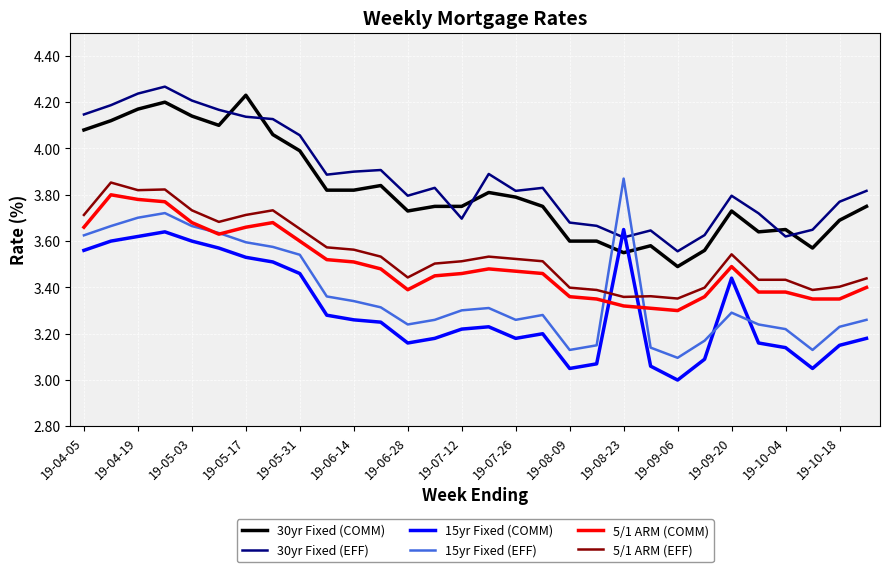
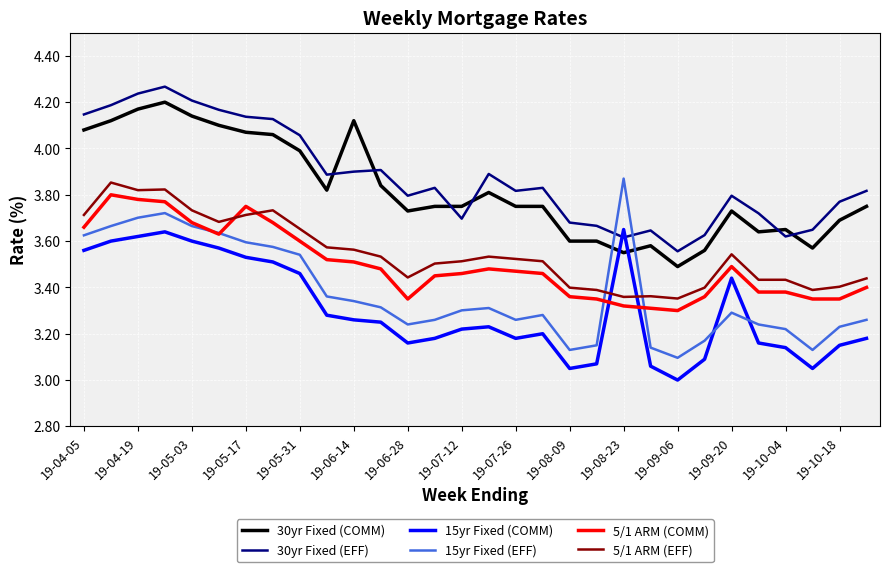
30yr Fixed (COMM), 19-05-17: 4.23 -> 4.07
5/1 ARM (COMM), 19-05-17: 3.66 -> 3.75
30yr Fixed (COMM), 19-06-14: 3.82 -> 4.12
5/1 ARM (COMM), 19-06-28: 3.39 -> 3.35
30yr Fixed (COMM), 19-07-26: 3.79 -> 3.75
